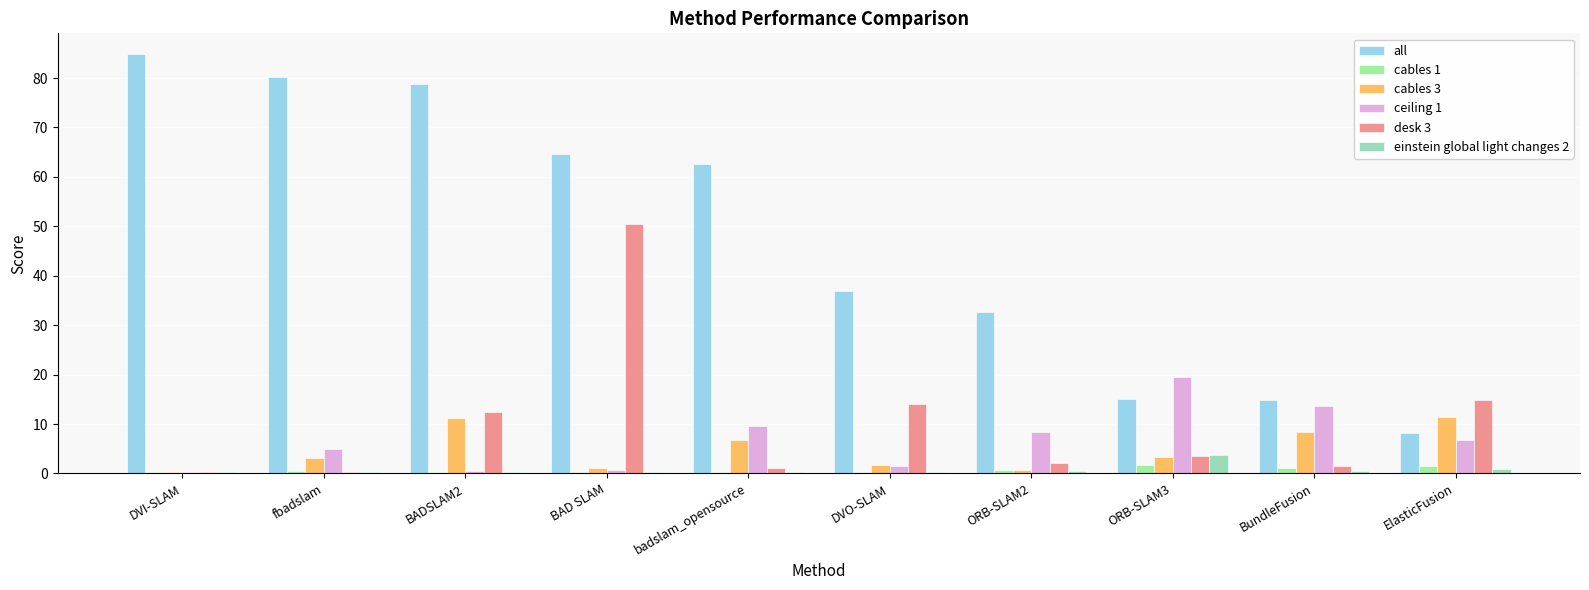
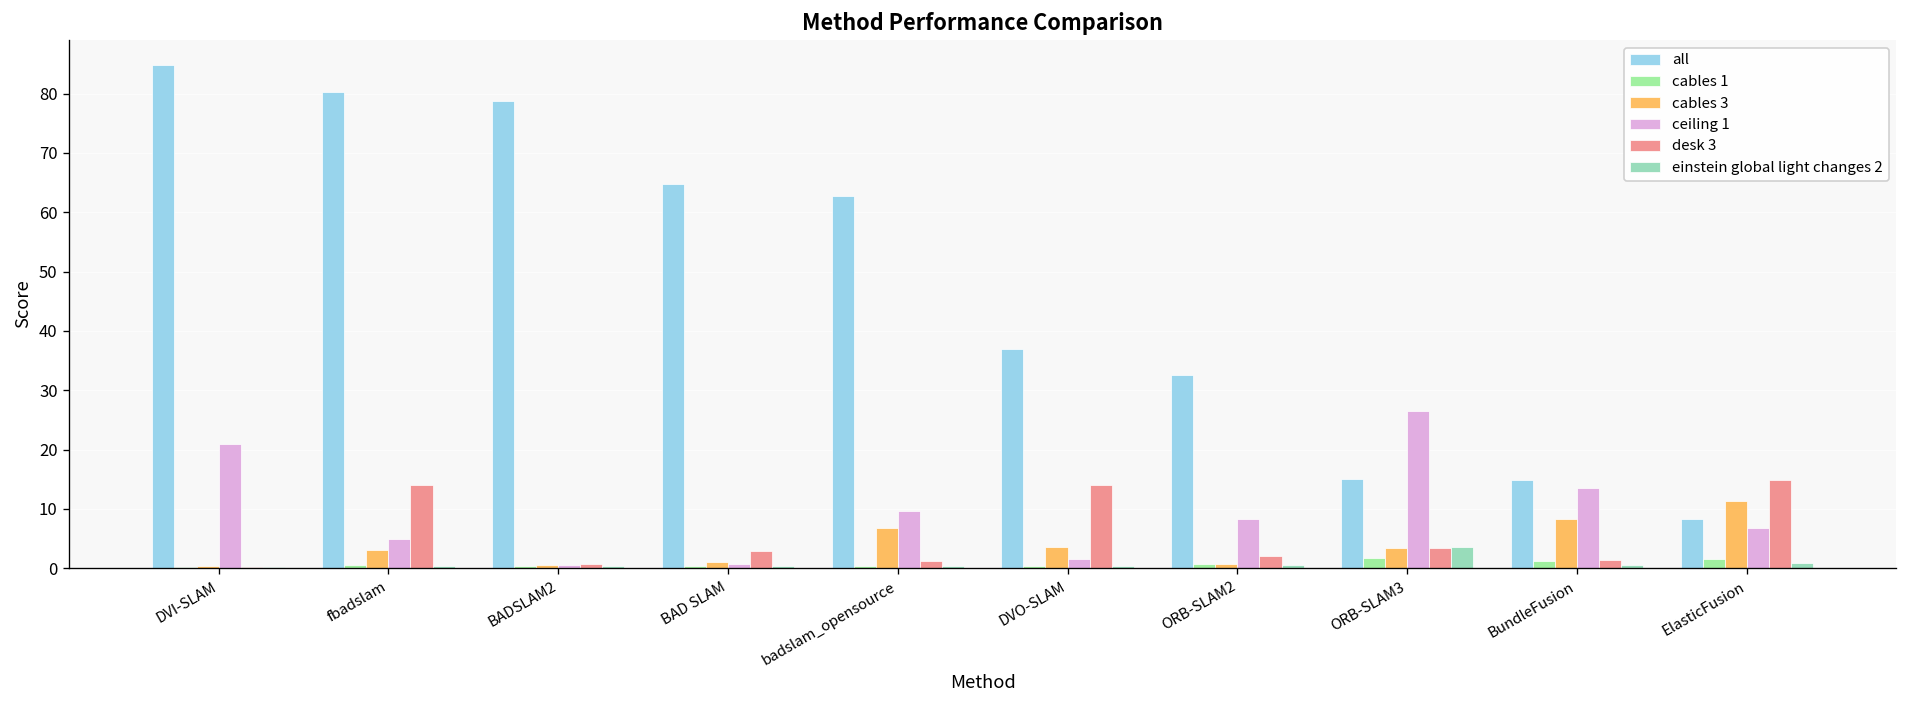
ceiling 1, DVI-SLAM: 0 -> 21
desk 3, fbadslam: 0 -> 14
cables 3, BADSLAM2: 11 -> 0
desk 3, BADSLAM2: 12 -> 1
desk 3, BAD SLAM: 51 -> 3
cables 3, DVO-SLAM: 2 -> 4
ceiling 1, ORB-SLAM3: 19 -> 27
